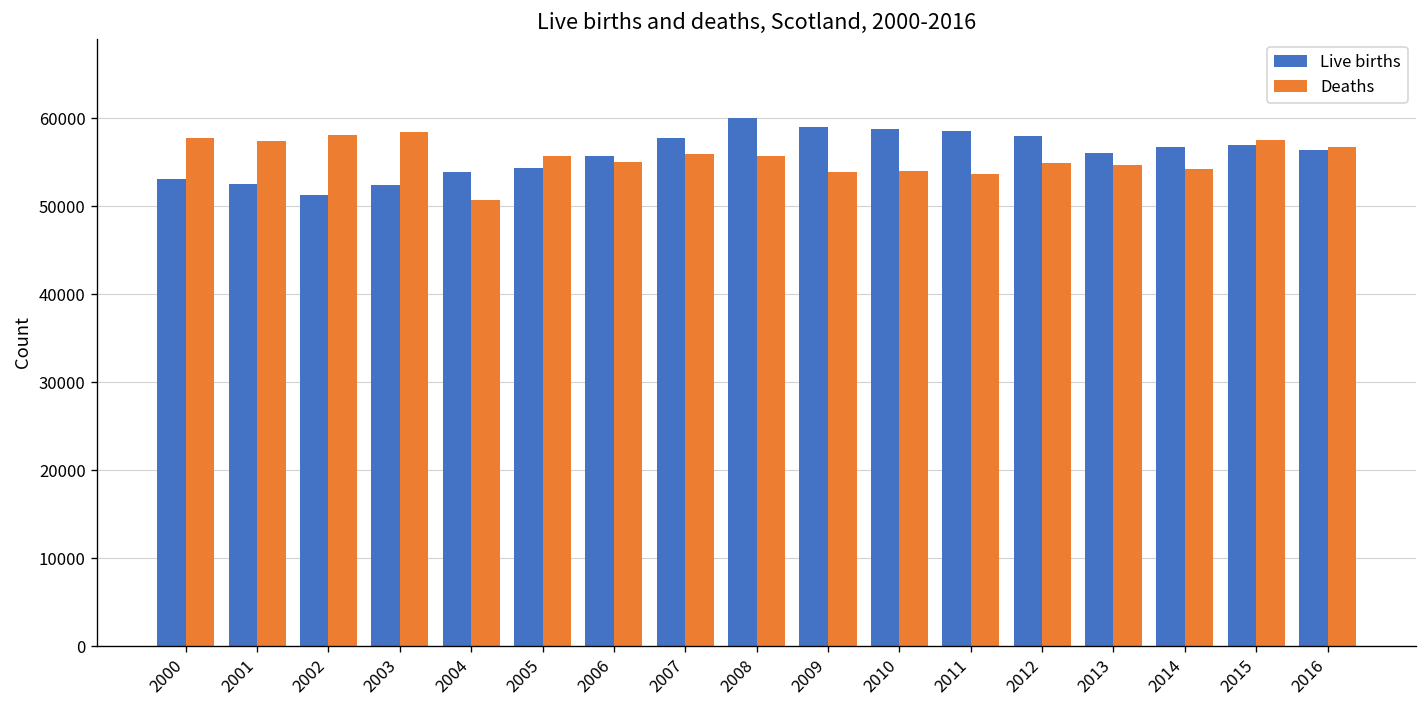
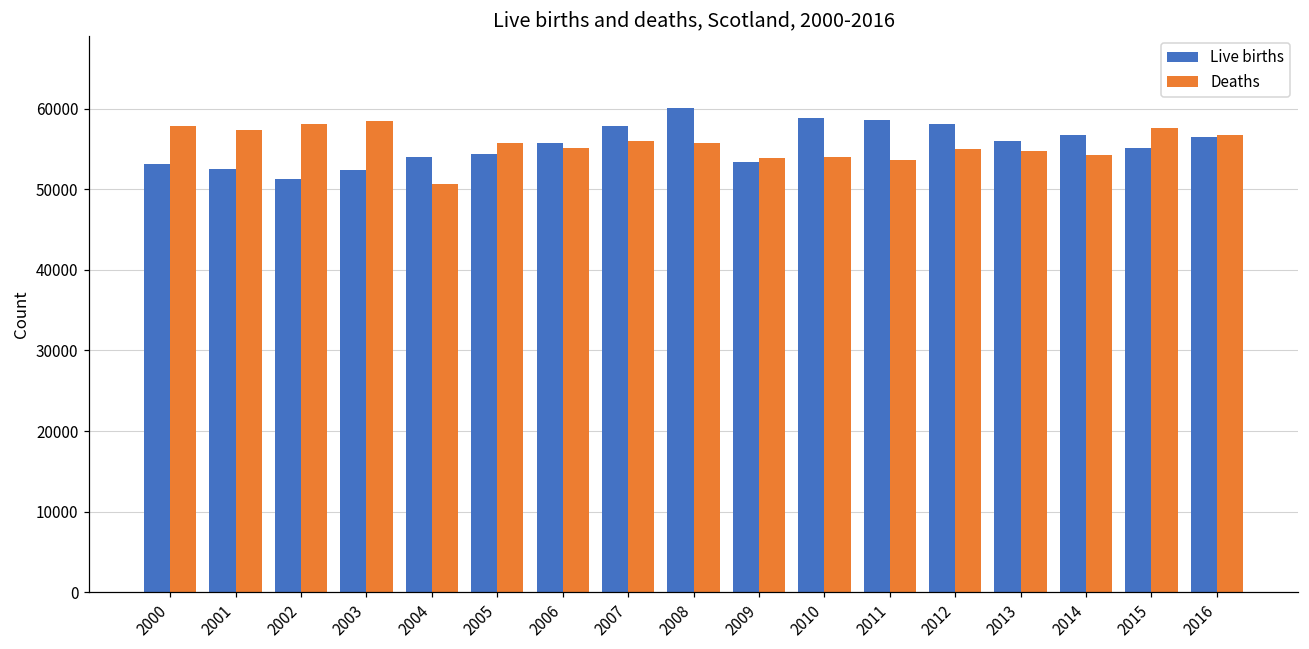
Live births, 2009: 59000 -> 53000
Live births, 2015: 57000 -> 55000
